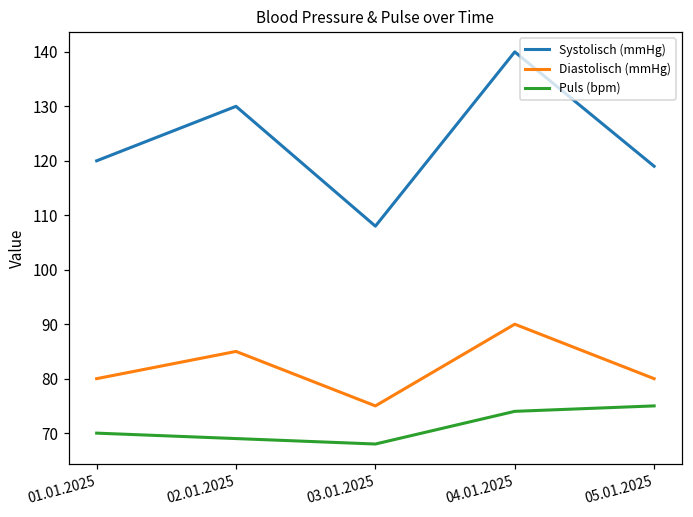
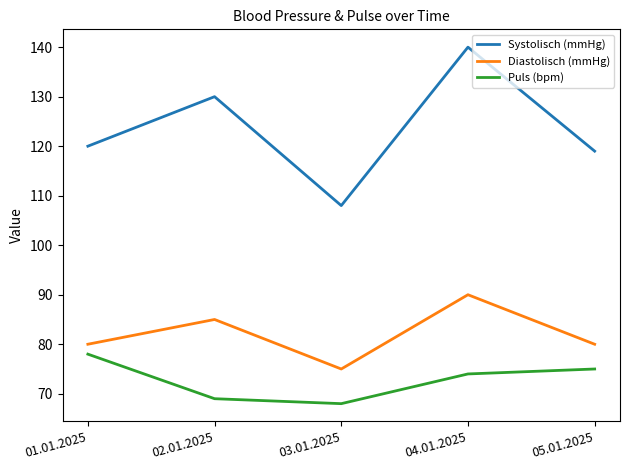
Puls (bpm), 01.01.2025: 70 -> 78
